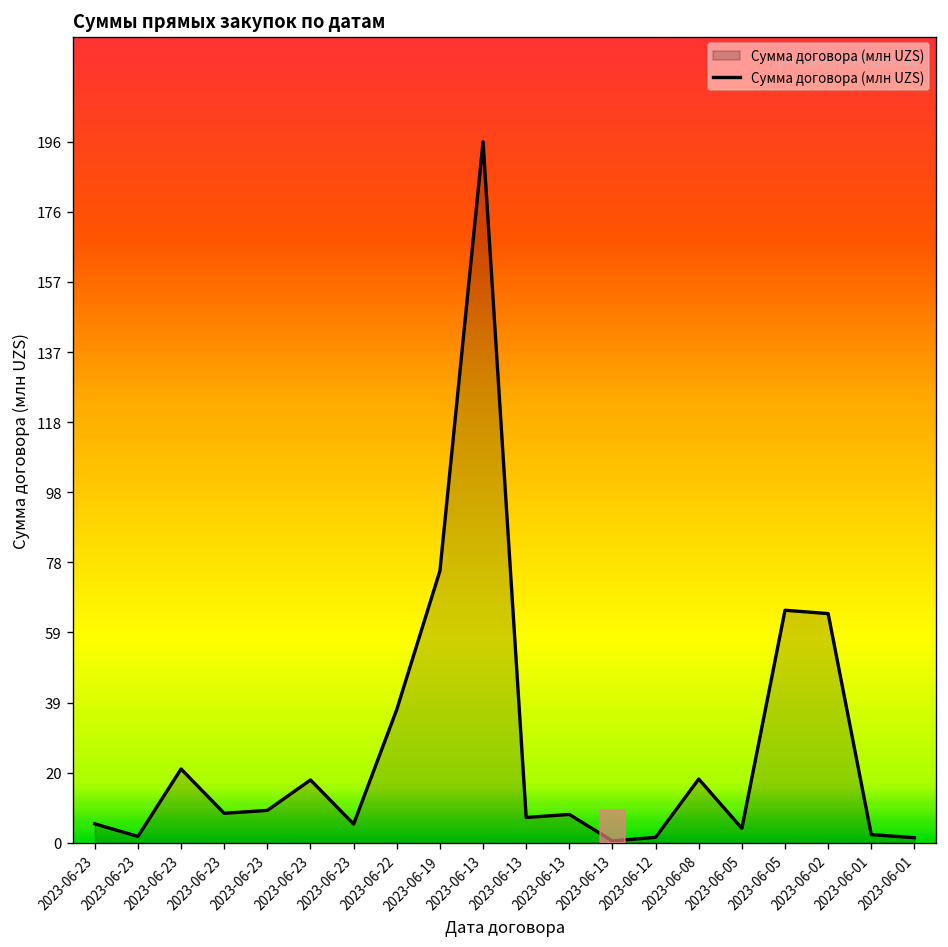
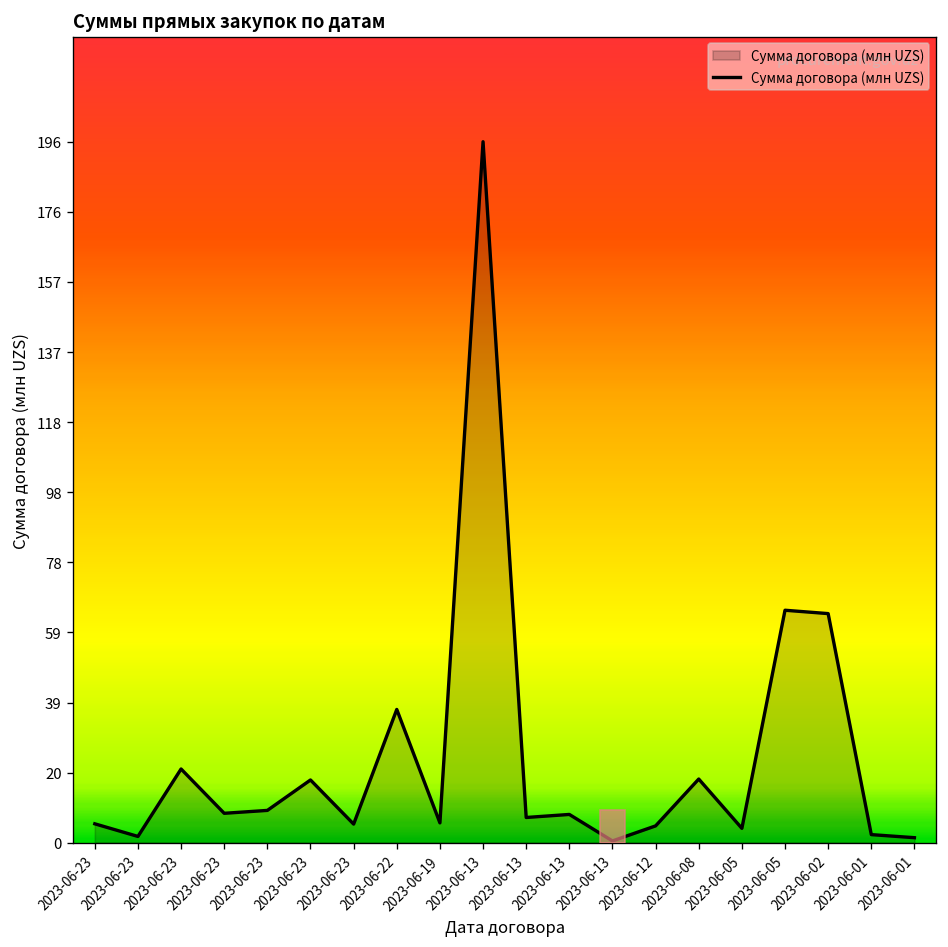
2023-06-19: 76 -> 6
2023-06-12: 2 -> 5
